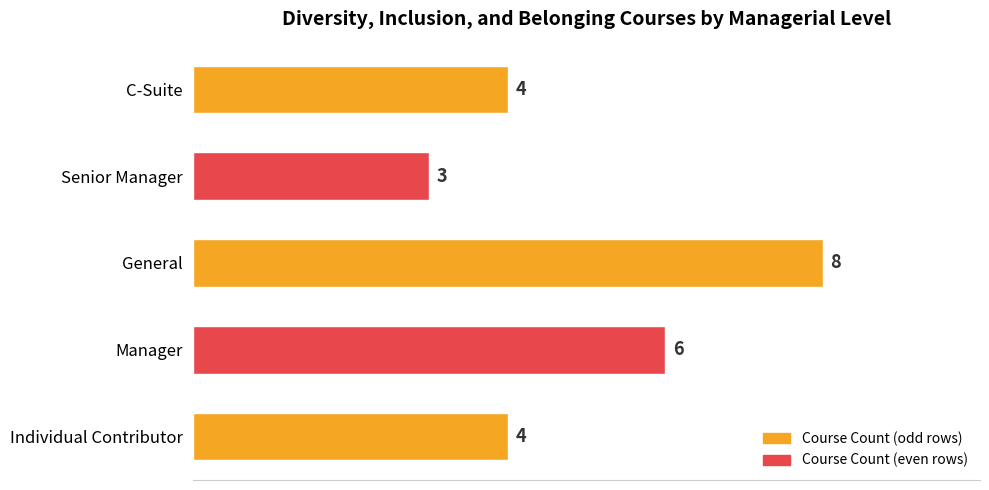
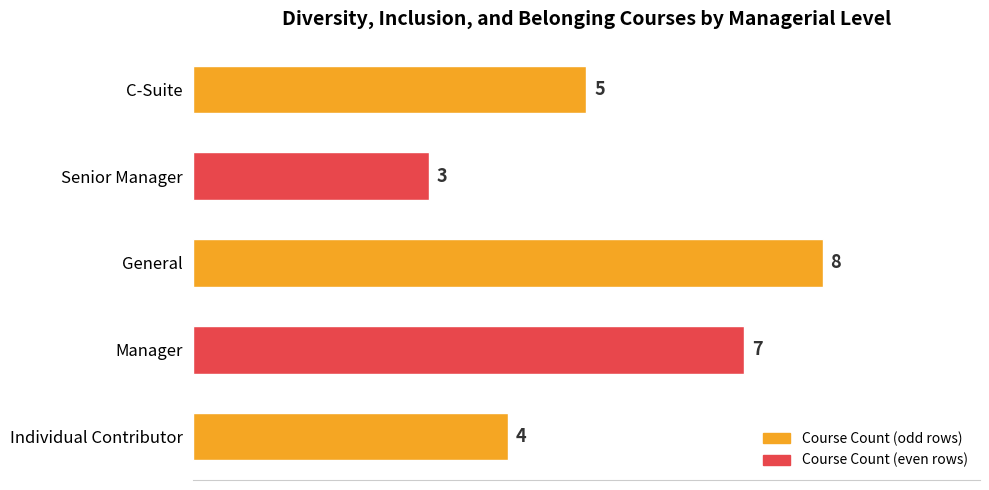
C-Suite: 4 -> 5
Manager: 6 -> 7
